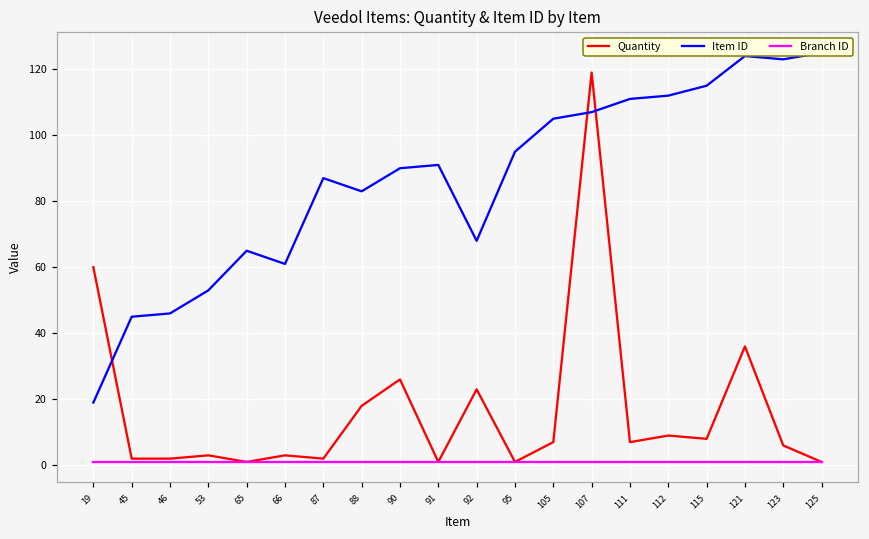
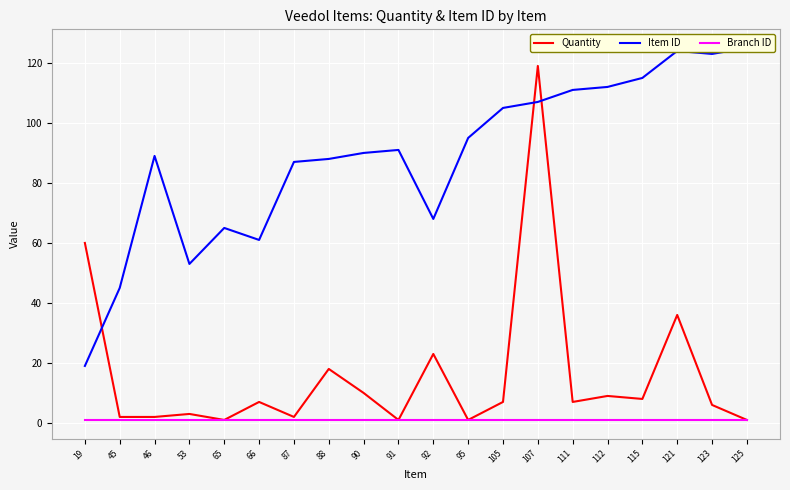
Item ID, 46: 46 -> 89
Quantity, 66: 3 -> 7
Item ID, 88: 83 -> 88
Quantity, 90: 26 -> 10
